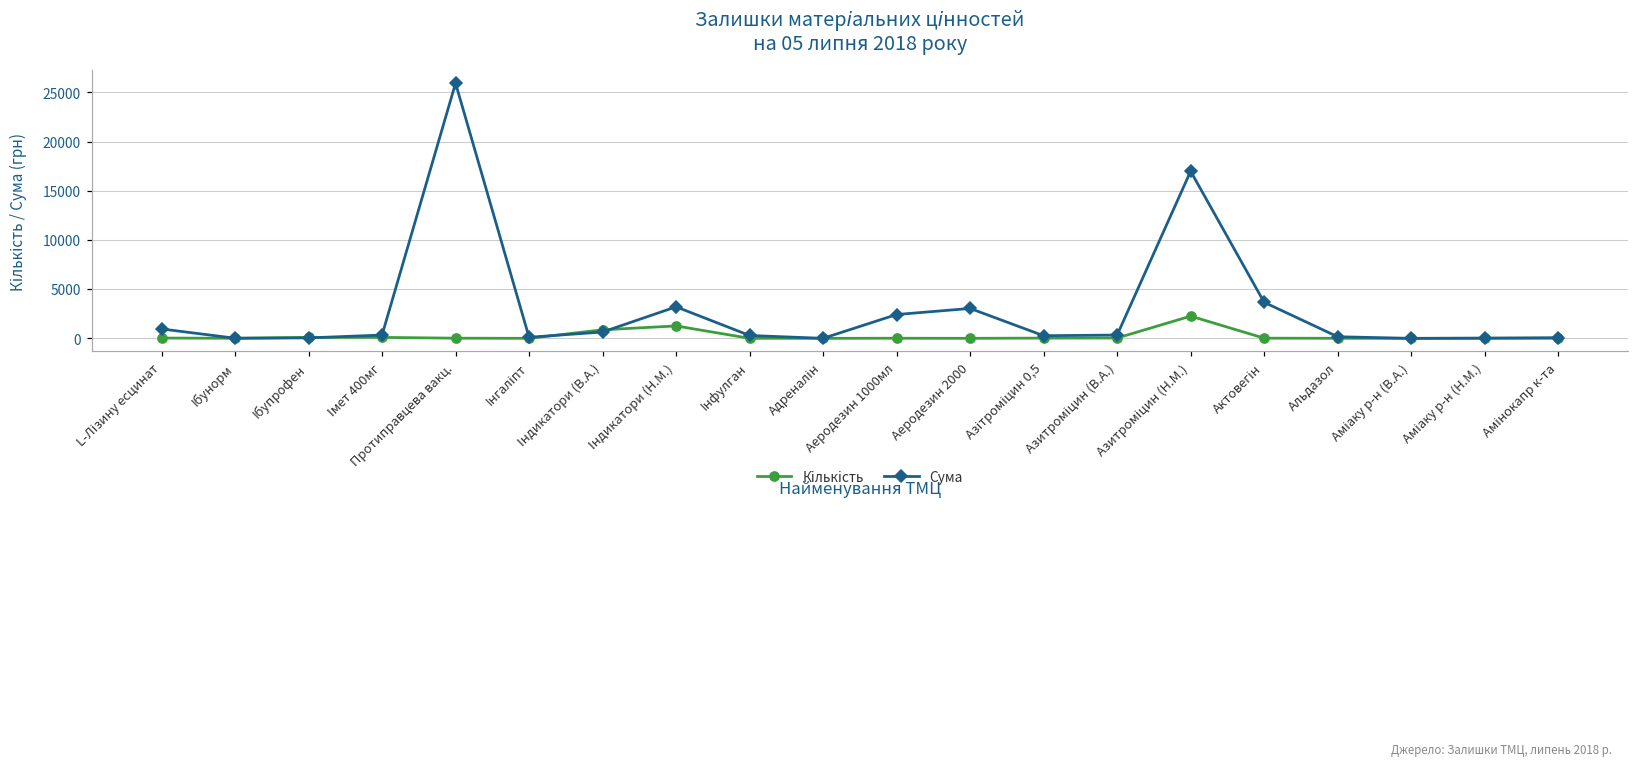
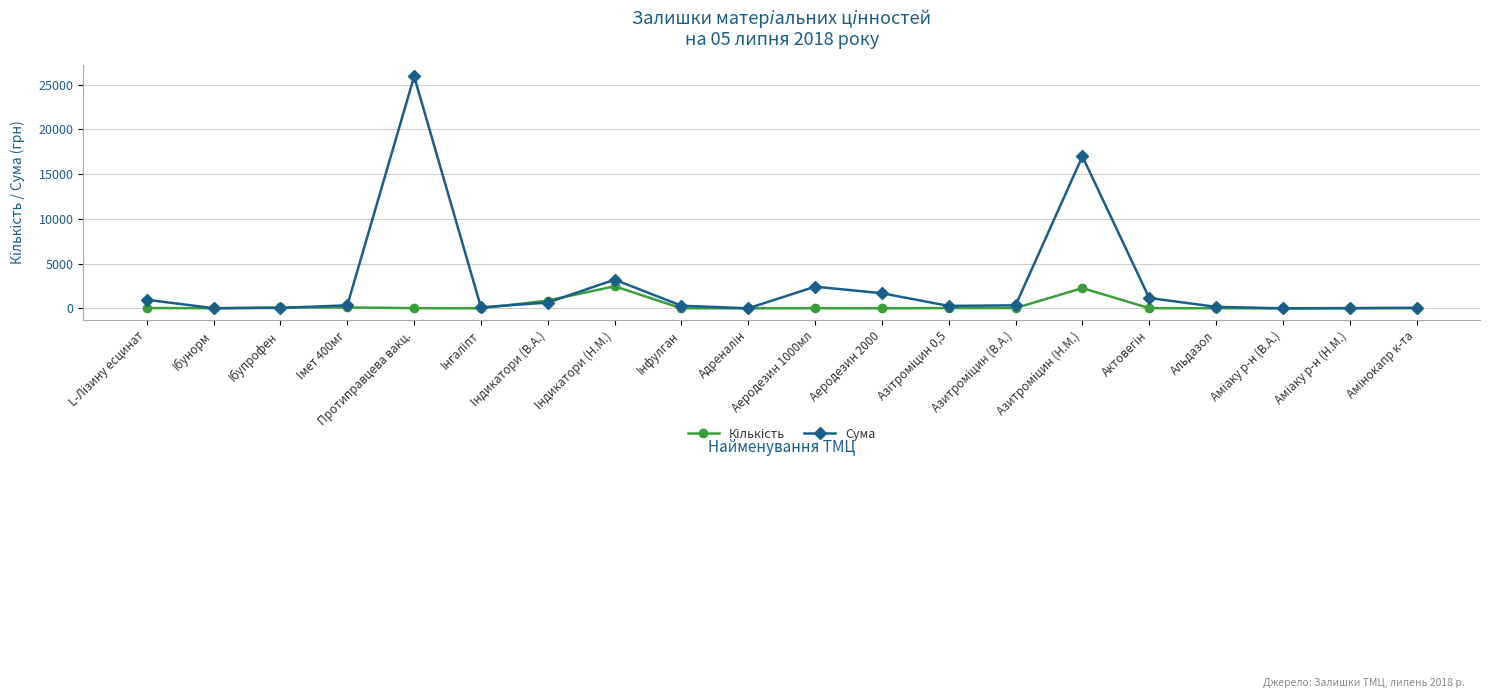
Кількість, Індикатори (Н.М.): 1000 -> 2000
Сума, Аеродезин 2000: 3000 -> 2000
Сума, Актовегін: 4000 -> 1000
